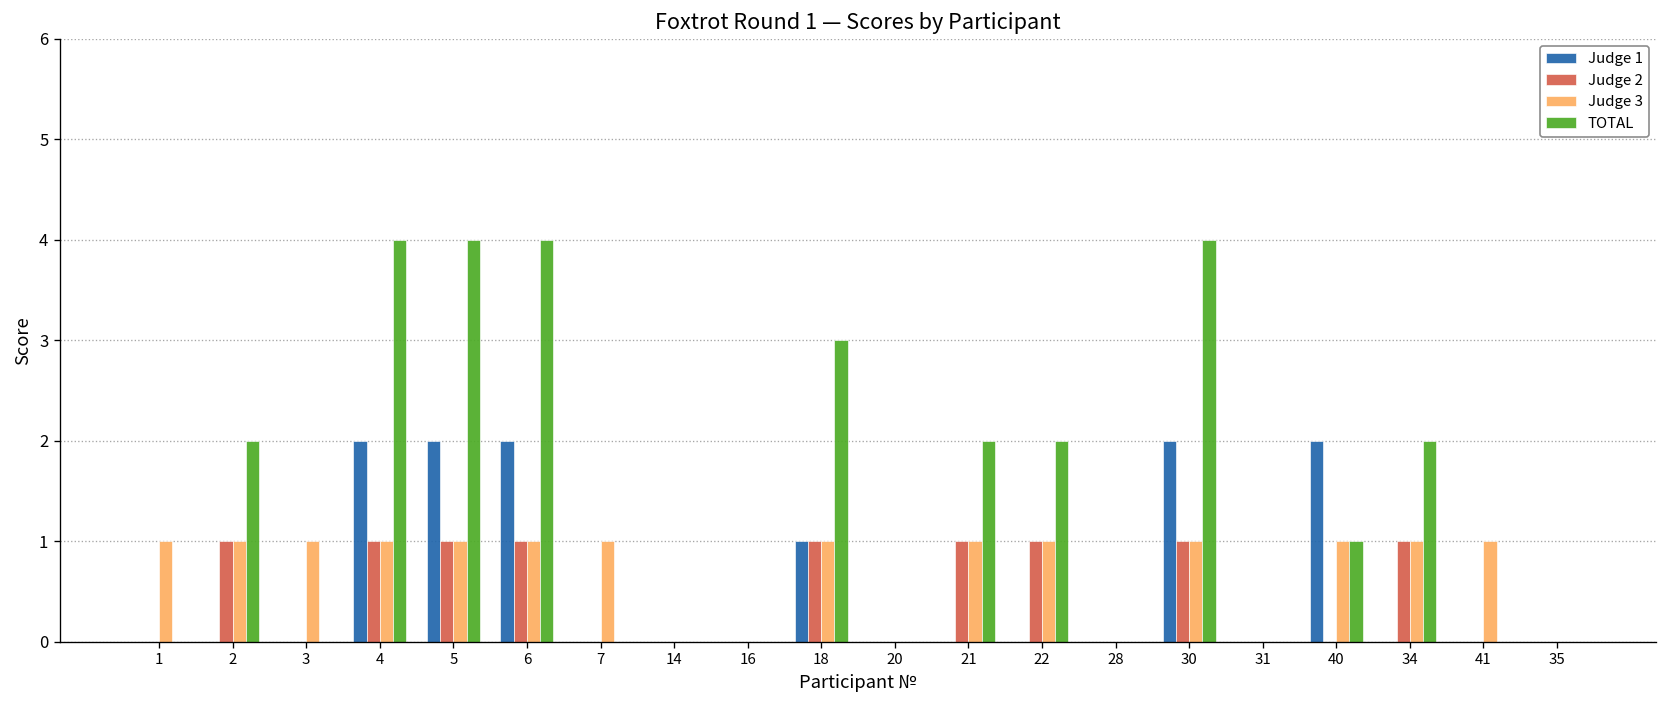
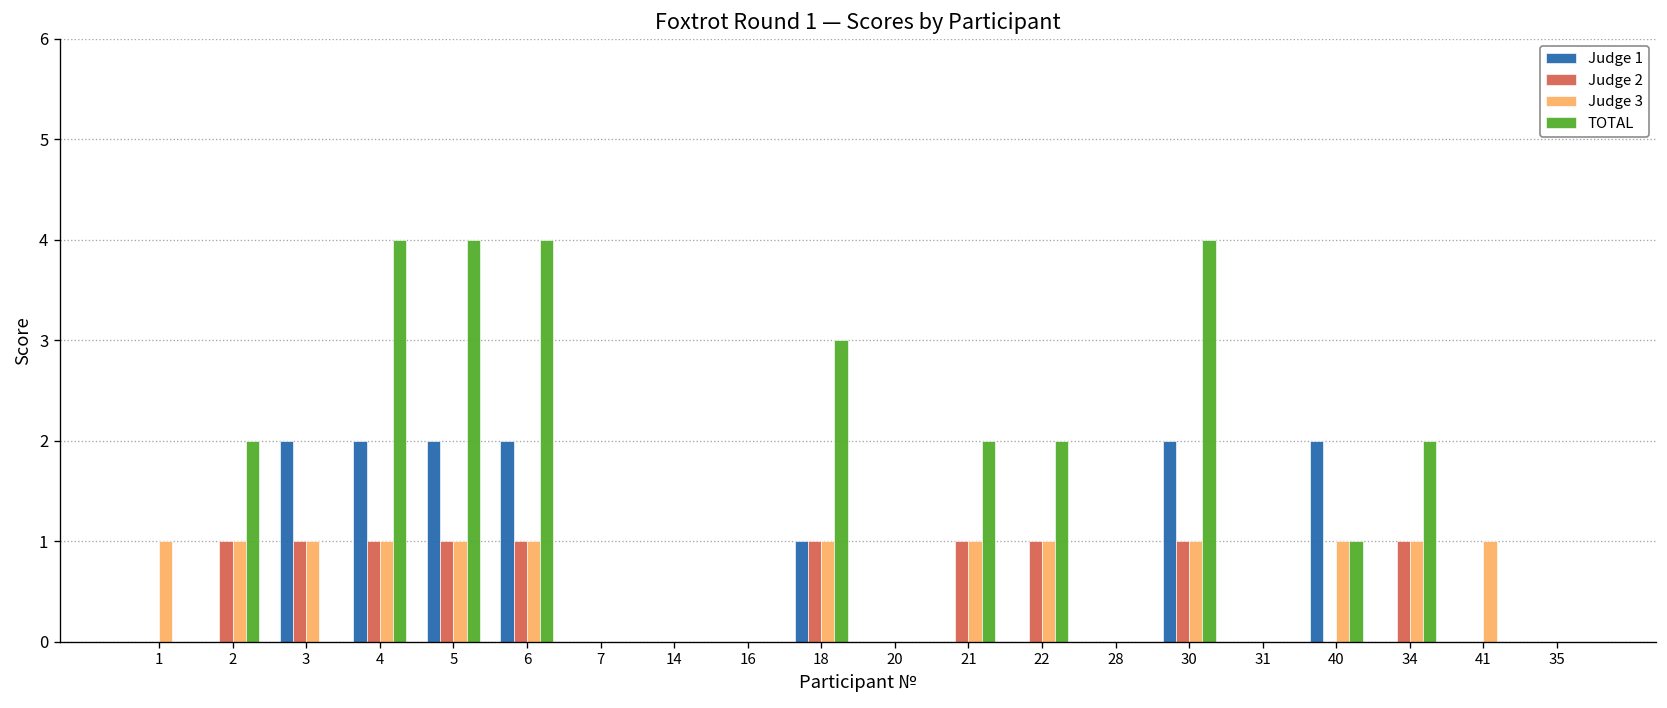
Judge 1, 3: 0 -> 2
Judge 2, 3: 0 -> 1
Judge 3, 7: 1 -> 0
